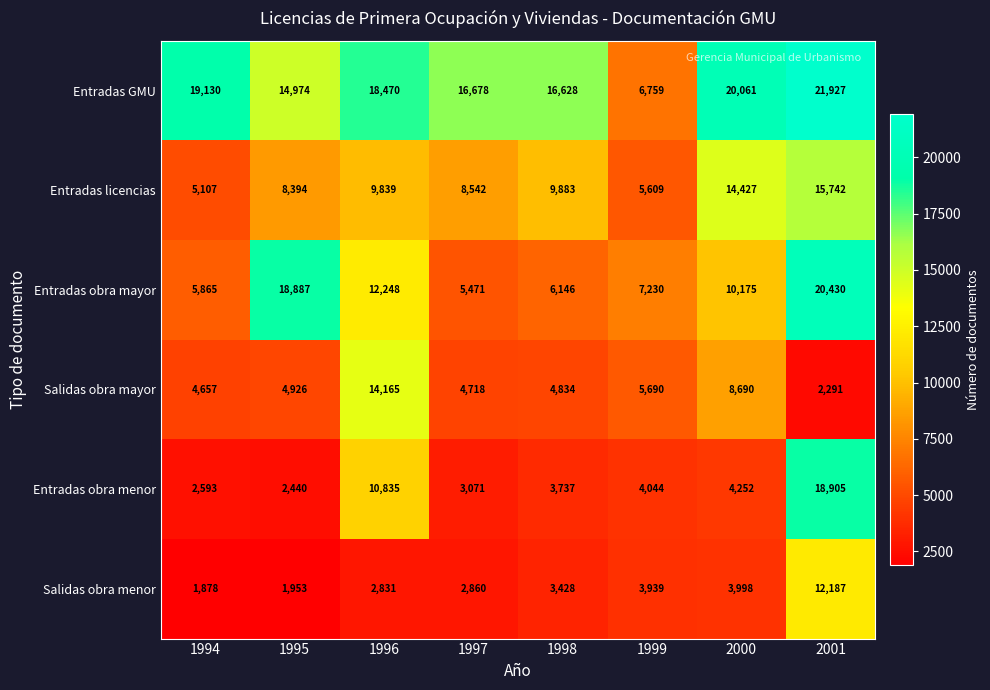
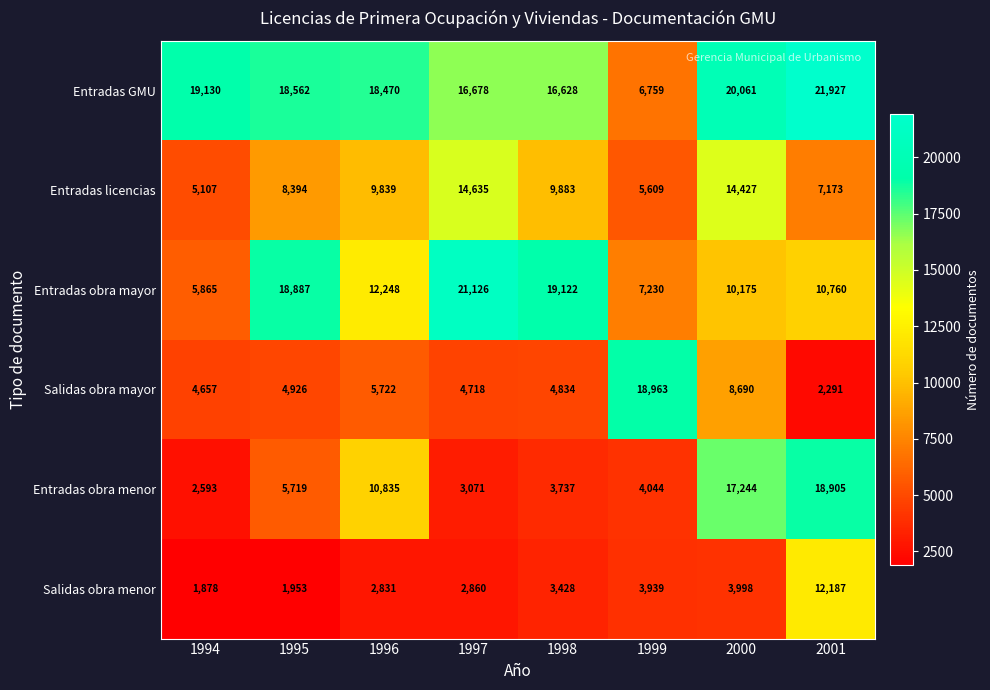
Entradas GMU, 1995: 14,974 -> 18,562
Entradas licencias, 1997: 8,542 -> 14,635
Entradas licencias, 2001: 15,742 -> 7,173
Entradas obra mayor, 1997: 5,471 -> 21,126
Entradas obra mayor, 1998: 6,146 -> 19,122
Entradas obra mayor, 2001: 20,430 -> 10,760
Salidas obra mayor, 1996: 14,165 -> 5,722
Salidas obra mayor, 1999: 5,690 -> 18,963
Entradas obra menor, 1995: 2,440 -> 5,719
Entradas obra menor, 2000: 4,252 -> 17,244
